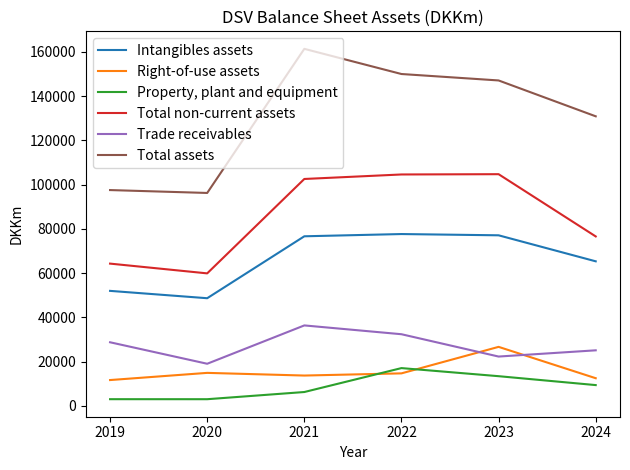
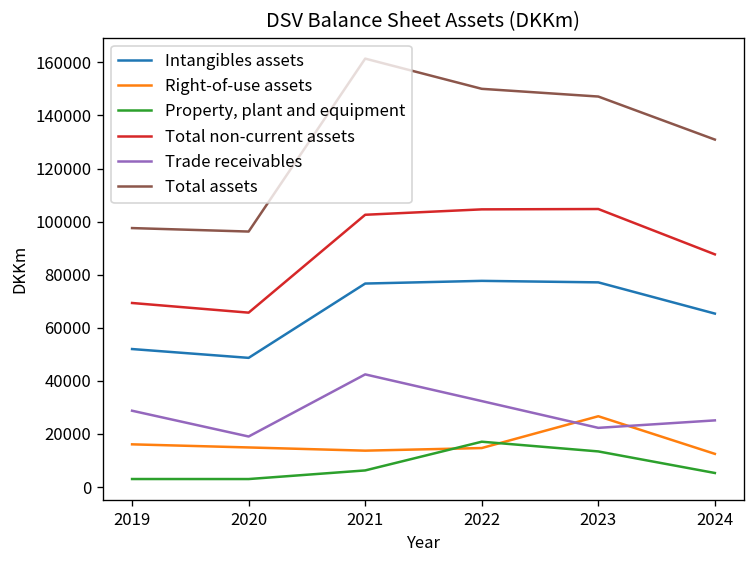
Right-of-use assets, 2019: 12000 -> 16000
Total non-current assets, 2019: 64000 -> 69000
Total non-current assets, 2020: 60000 -> 66000
Trade receivables, 2021: 36000 -> 42000
Property, plant and equipment, 2024: 9000 -> 5000
Total non-current assets, 2024: 77000 -> 88000
